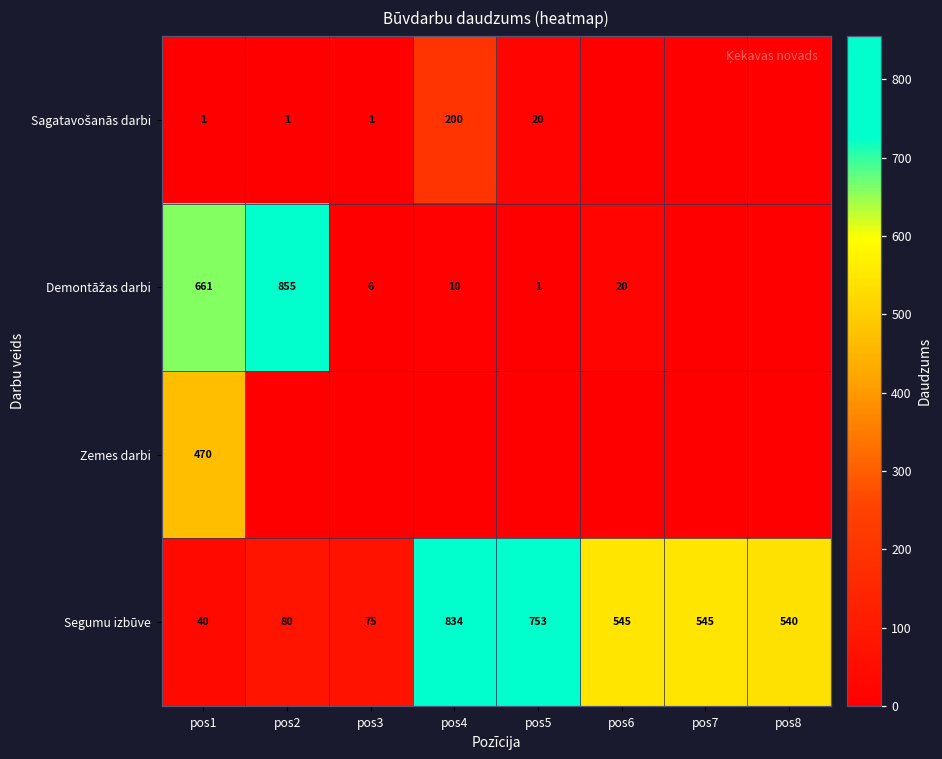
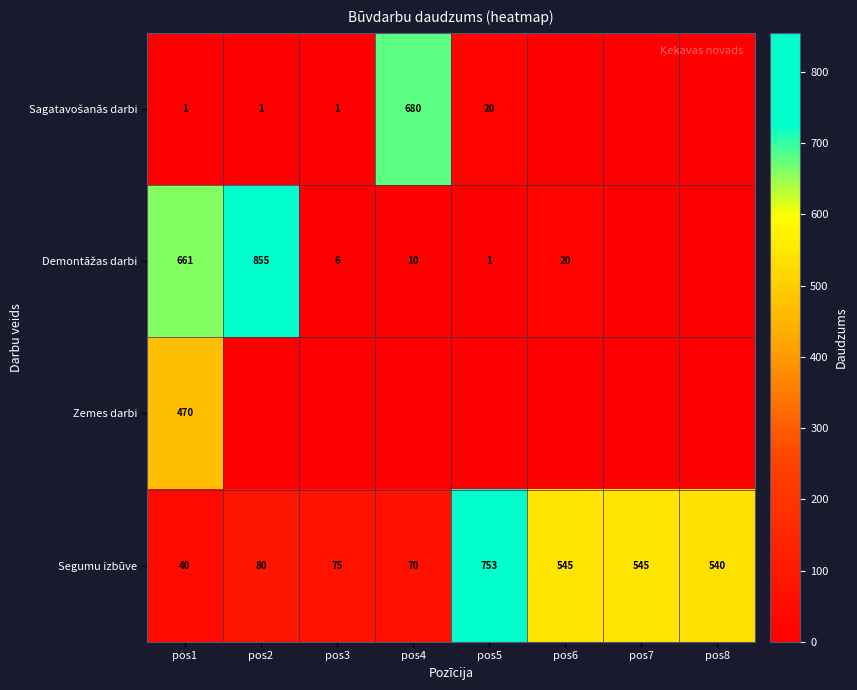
Sagatavošanās darbi, pos4: 200 -> 680
Segumu izbūve, pos4: 834 -> 70
